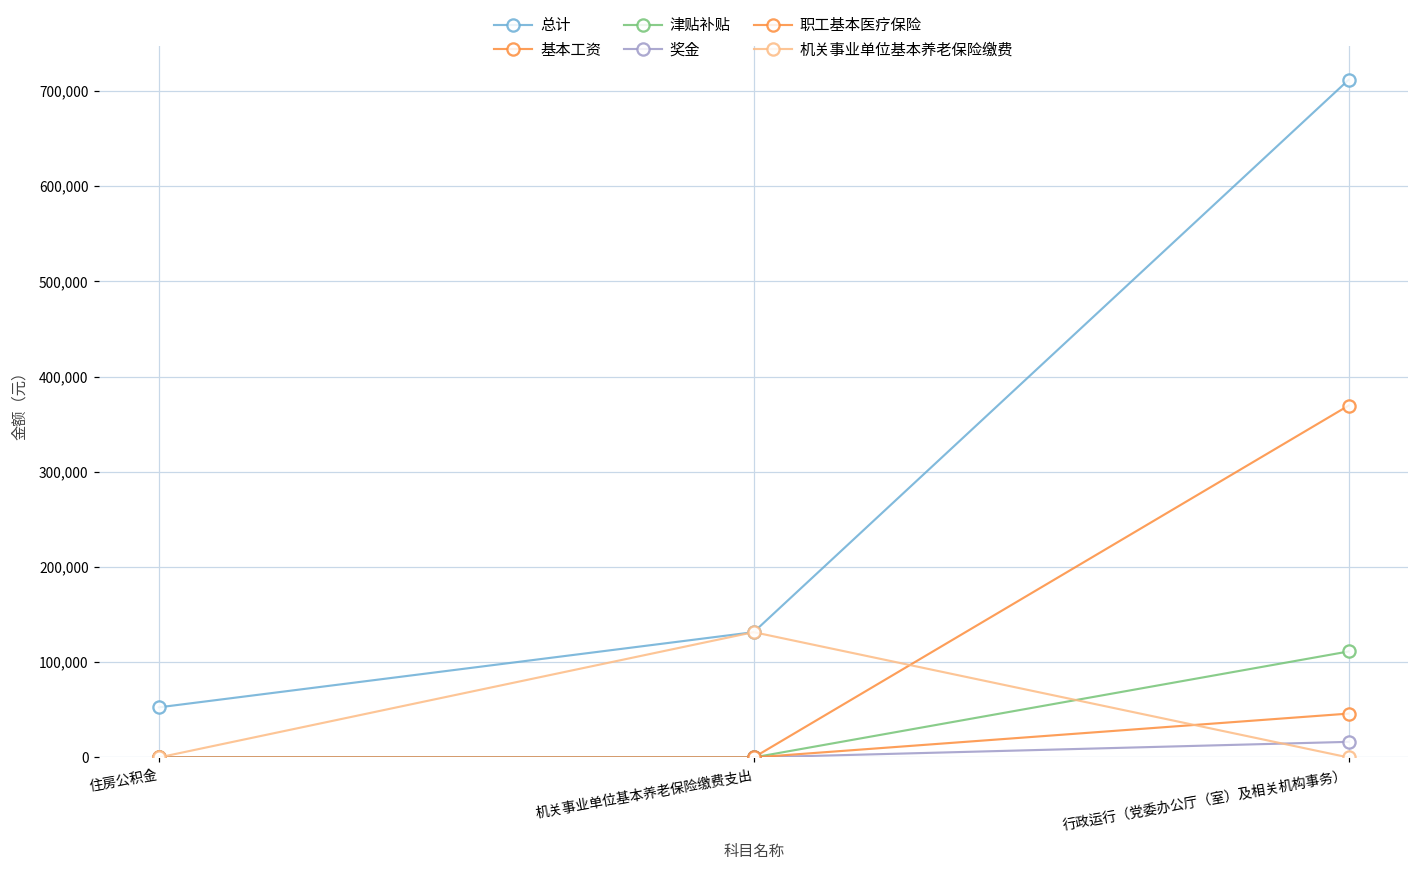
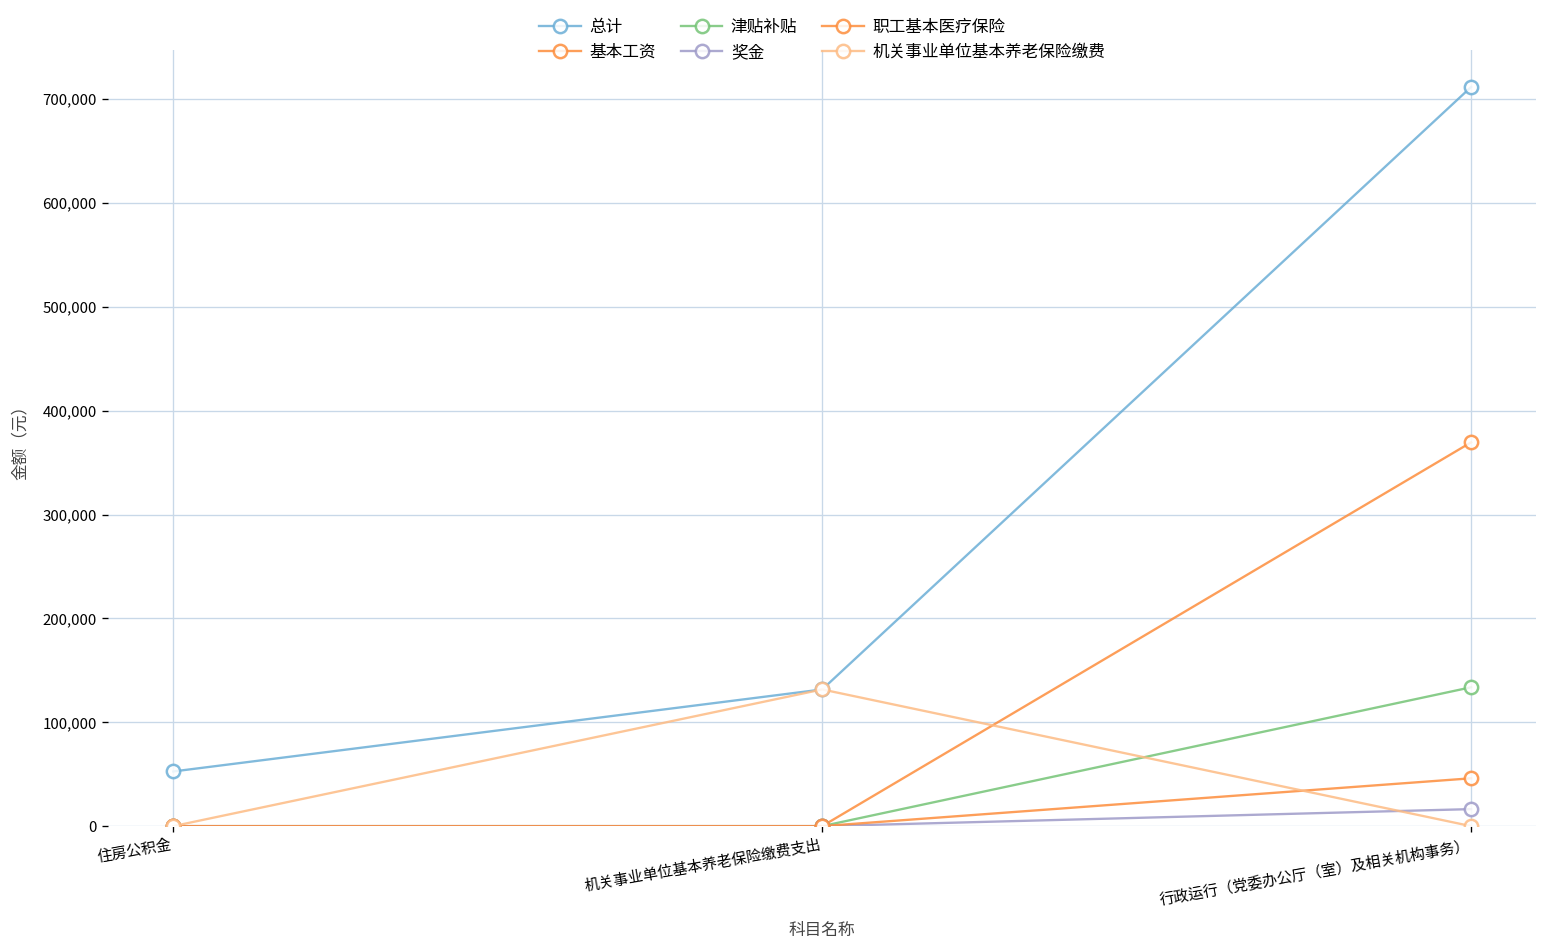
津贴补贴, 行政运行（党委办公厅（室）及相关机构事务）: 110,000 -> 130,000
